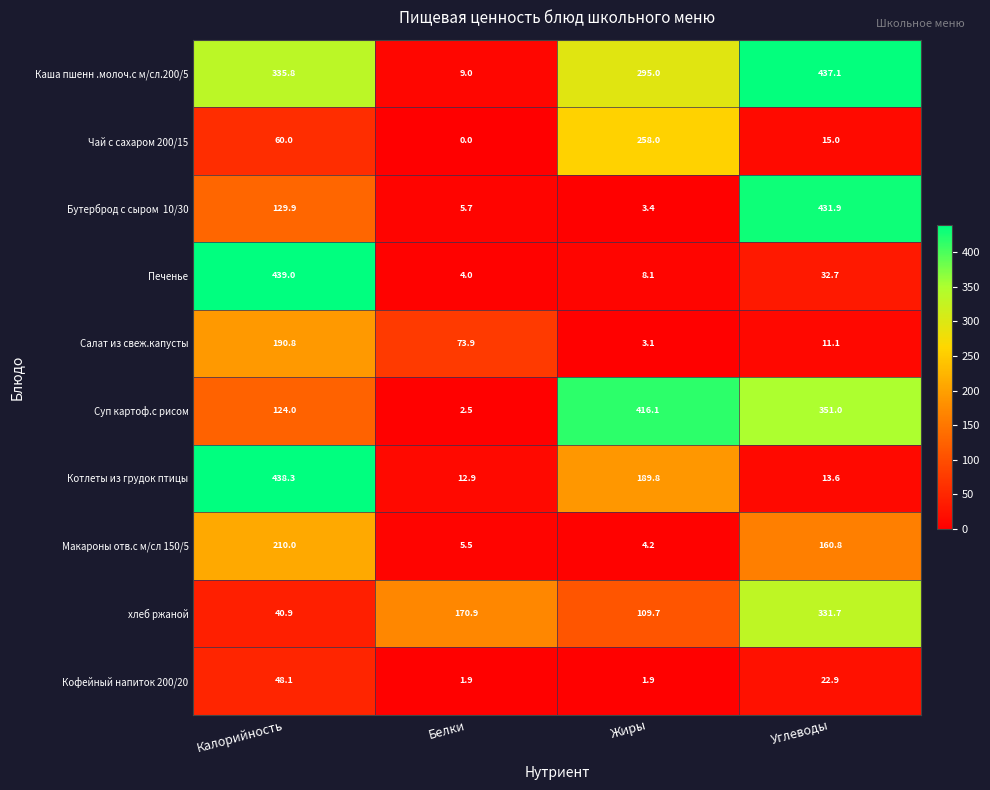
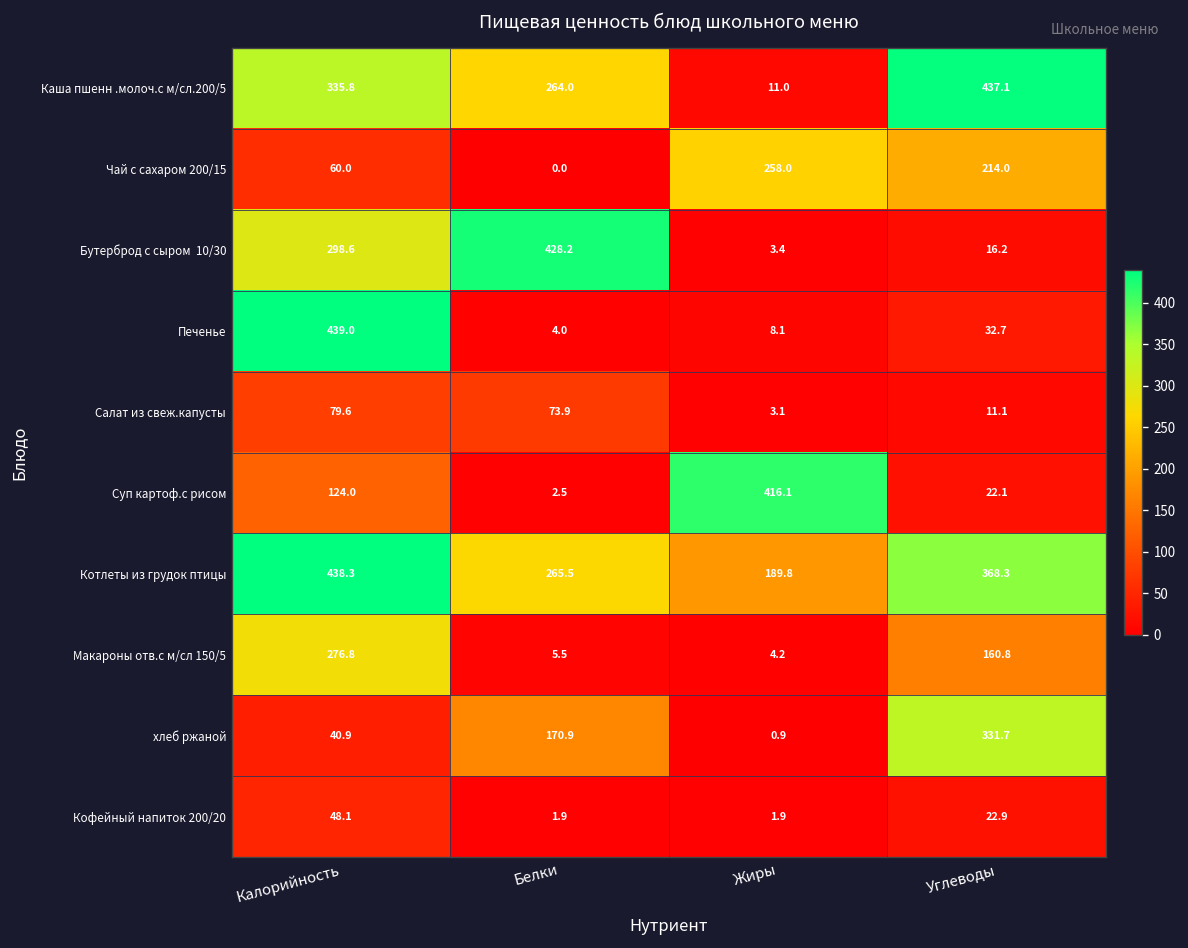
Каша пшенн .молоч.с м/сл.200/5, Белки: 9.0 -> 264.0
Каша пшенн .молоч.с м/сл.200/5, Жиры: 295.0 -> 11.0
Чай с сахаром 200/15, Углеводы: 15.0 -> 214.0
Бутерброд с сыром 10/30, Калорийность: 129.9 -> 298.6
Бутерброд с сыром 10/30, Белки: 5.7 -> 428.2
Бутерброд с сыром 10/30, Углеводы: 431.9 -> 16.2
Салат из свеж.капусты, Калорийность: 190.8 -> 79.6
Суп картоф.с рисом, Углеводы: 351.0 -> 22.1
Котлеты из грудок птицы, Белки: 12.9 -> 265.5
Котлеты из грудок птицы, Углеводы: 13.6 -> 368.3
Макароны отв.с м/сл 150/5, Калорийность: 210.0 -> 276.8
хлеб ржаной, Жиры: 109.7 -> 0.9
